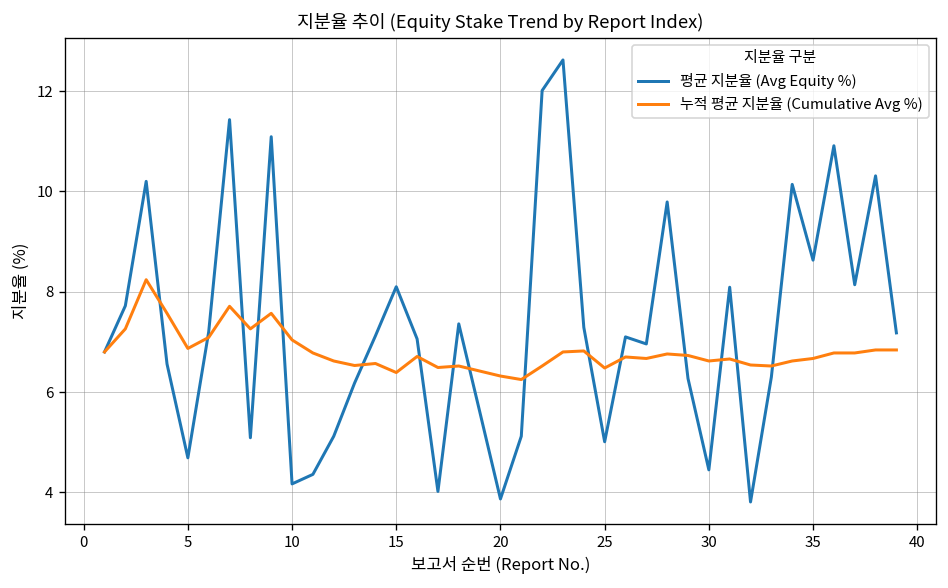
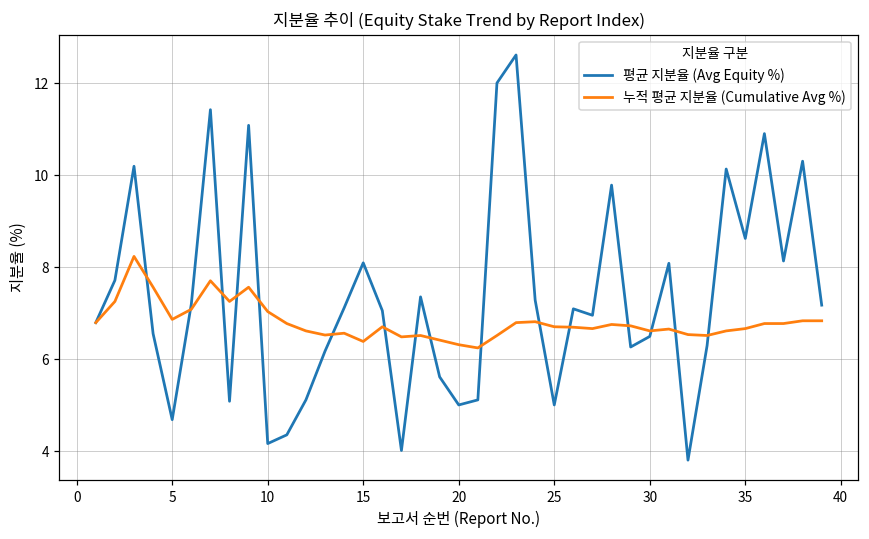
평균 지분율 (Avg Equity %), 20: 3.9 -> 5.0
누적 평균 지분율 (Cumulative Avg %), 25: 6.5 -> 6.7
평균 지분율 (Avg Equity %), 30: 4.5 -> 6.5
